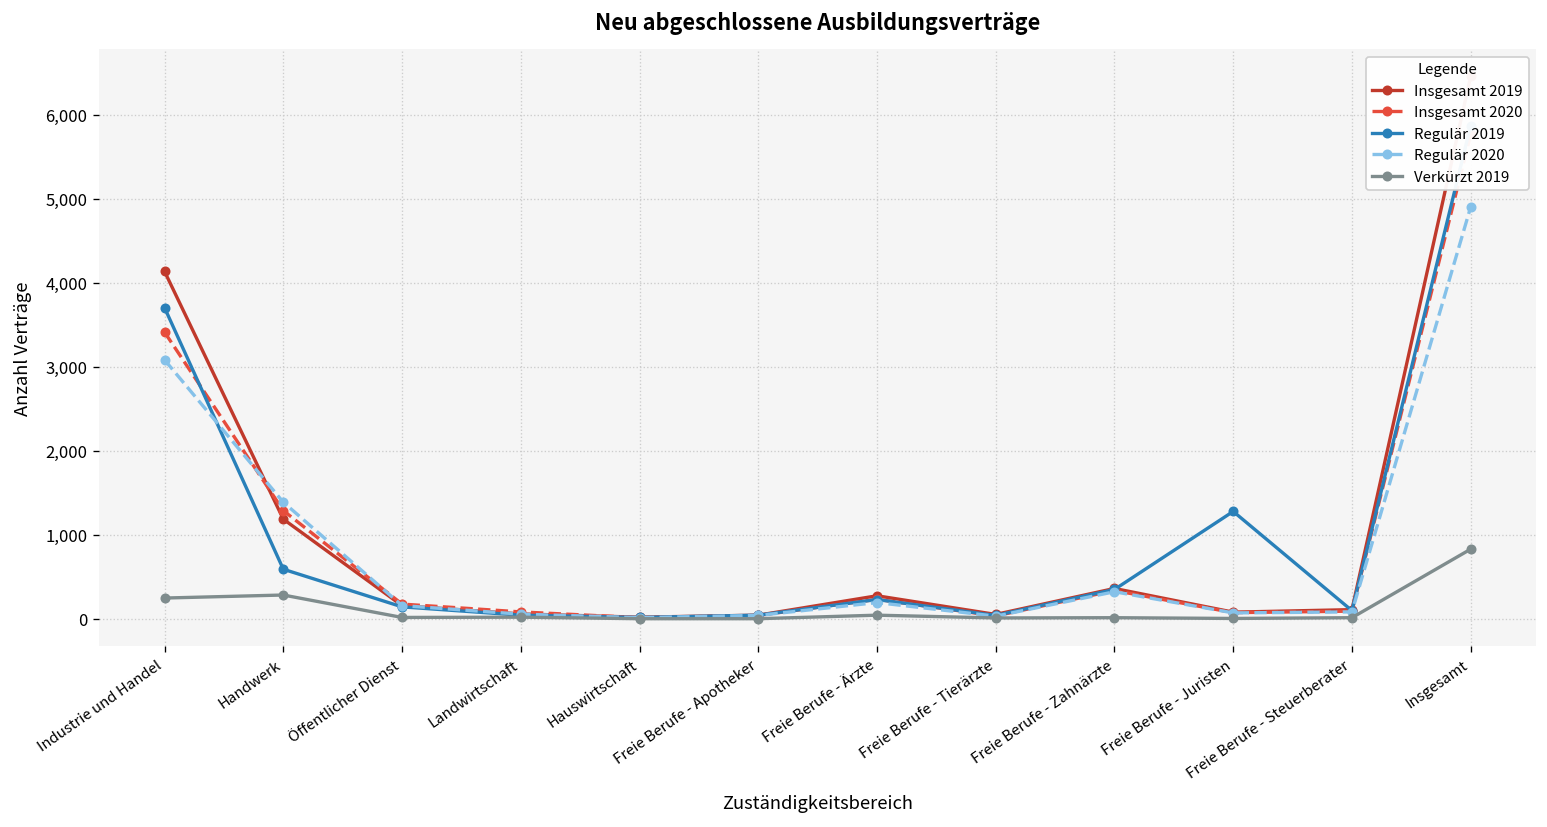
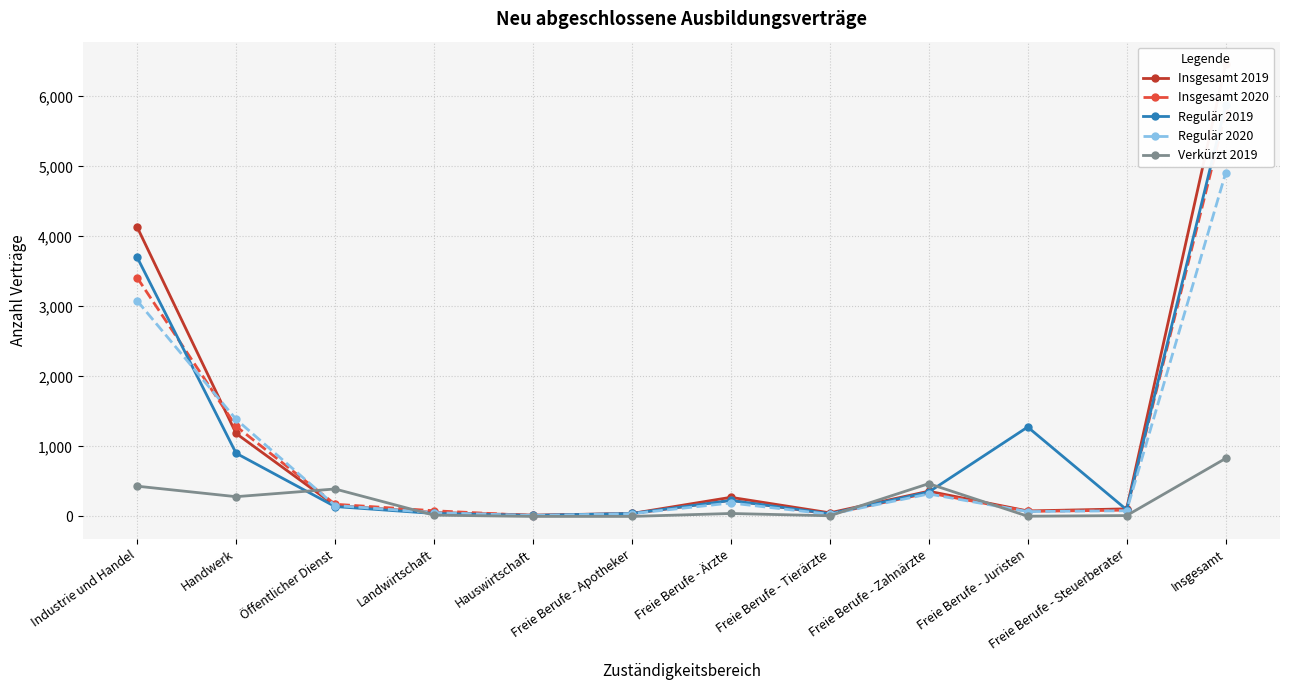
Verkürzt 2019, Industrie und Handel: 200 -> 400
Regulär 2019, Handwerk: 600 -> 900
Verkürzt 2019, Öffentlicher Dienst: 0 -> 400
Verkürzt 2019, Freie Berufe - Zahnärzte: 0 -> 500
